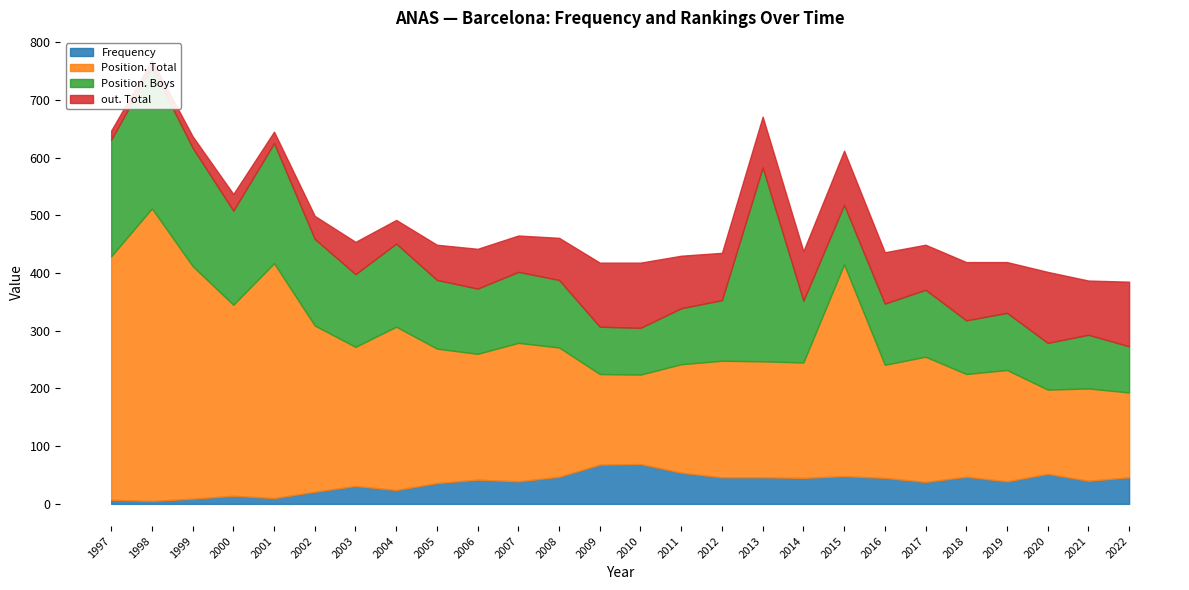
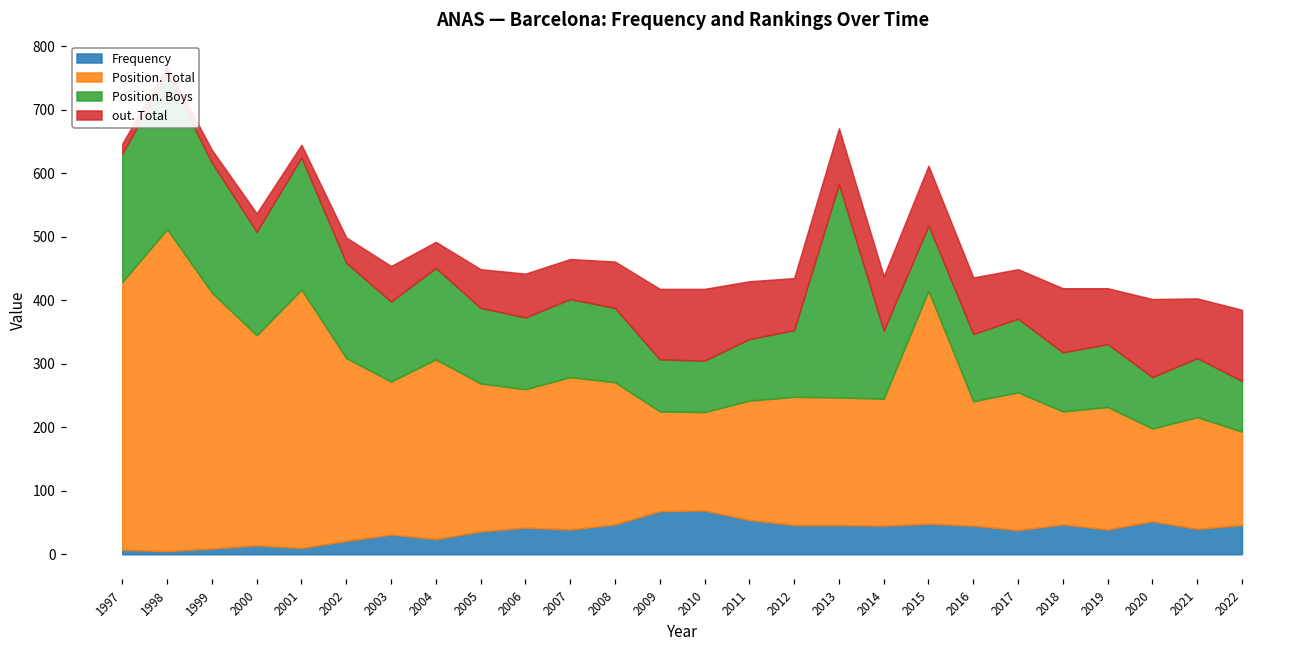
Position. Total, 2021: 160 -> 180
